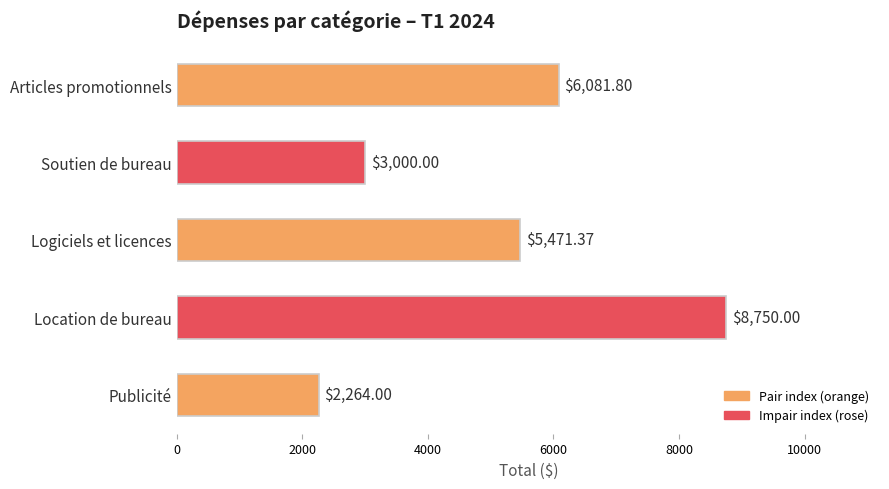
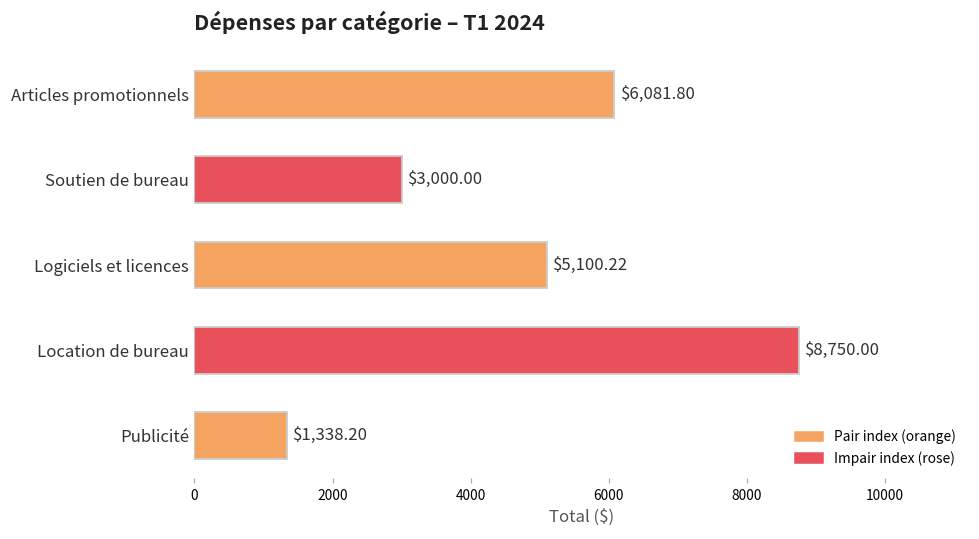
Logiciels et licences: $5,471.37 -> $5,100.22
Publicité: $2,264.00 -> $1,338.20
